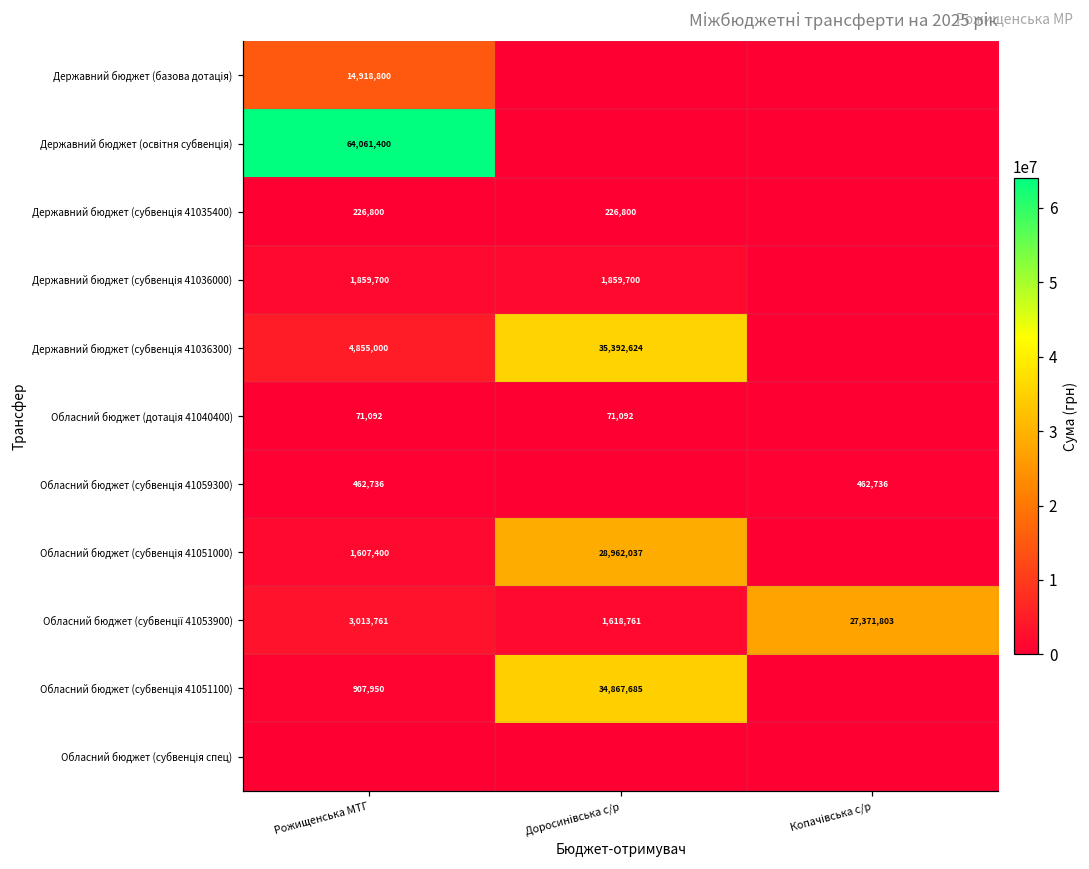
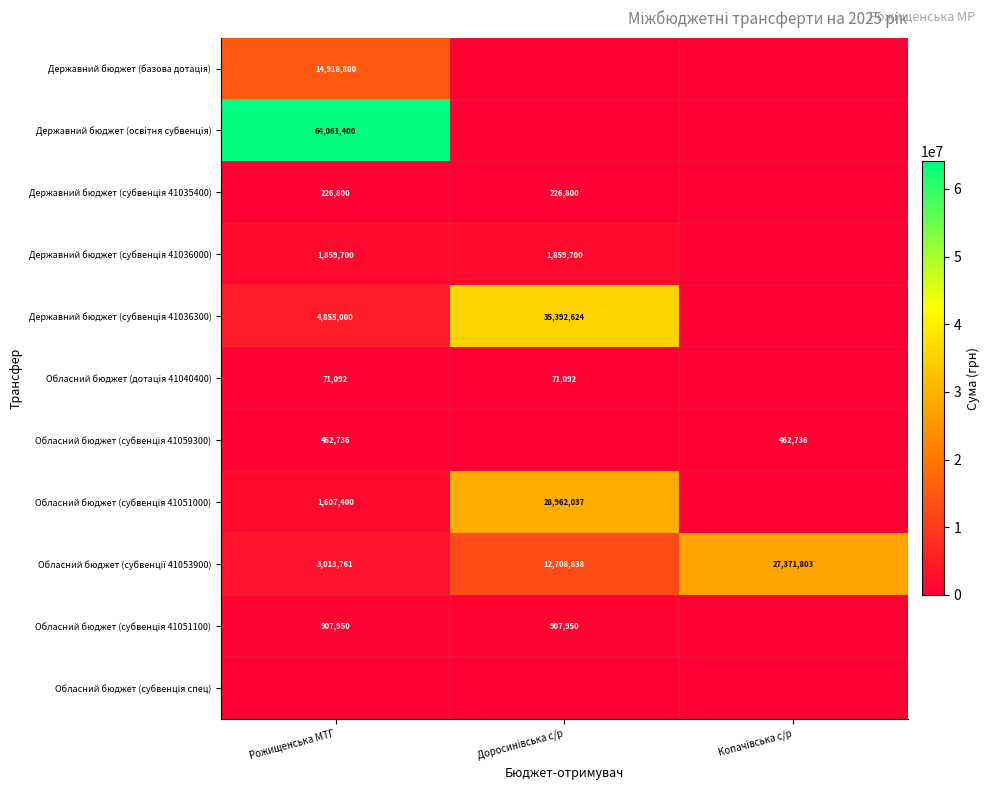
Обласний бюджет (субвенції 41053900), Доросинівська с/р: 1,618,761 -> 12,708,838
Обласний бюджет (субвенція 41051100), Доросинівська с/р: 34,867,685 -> 907,950
